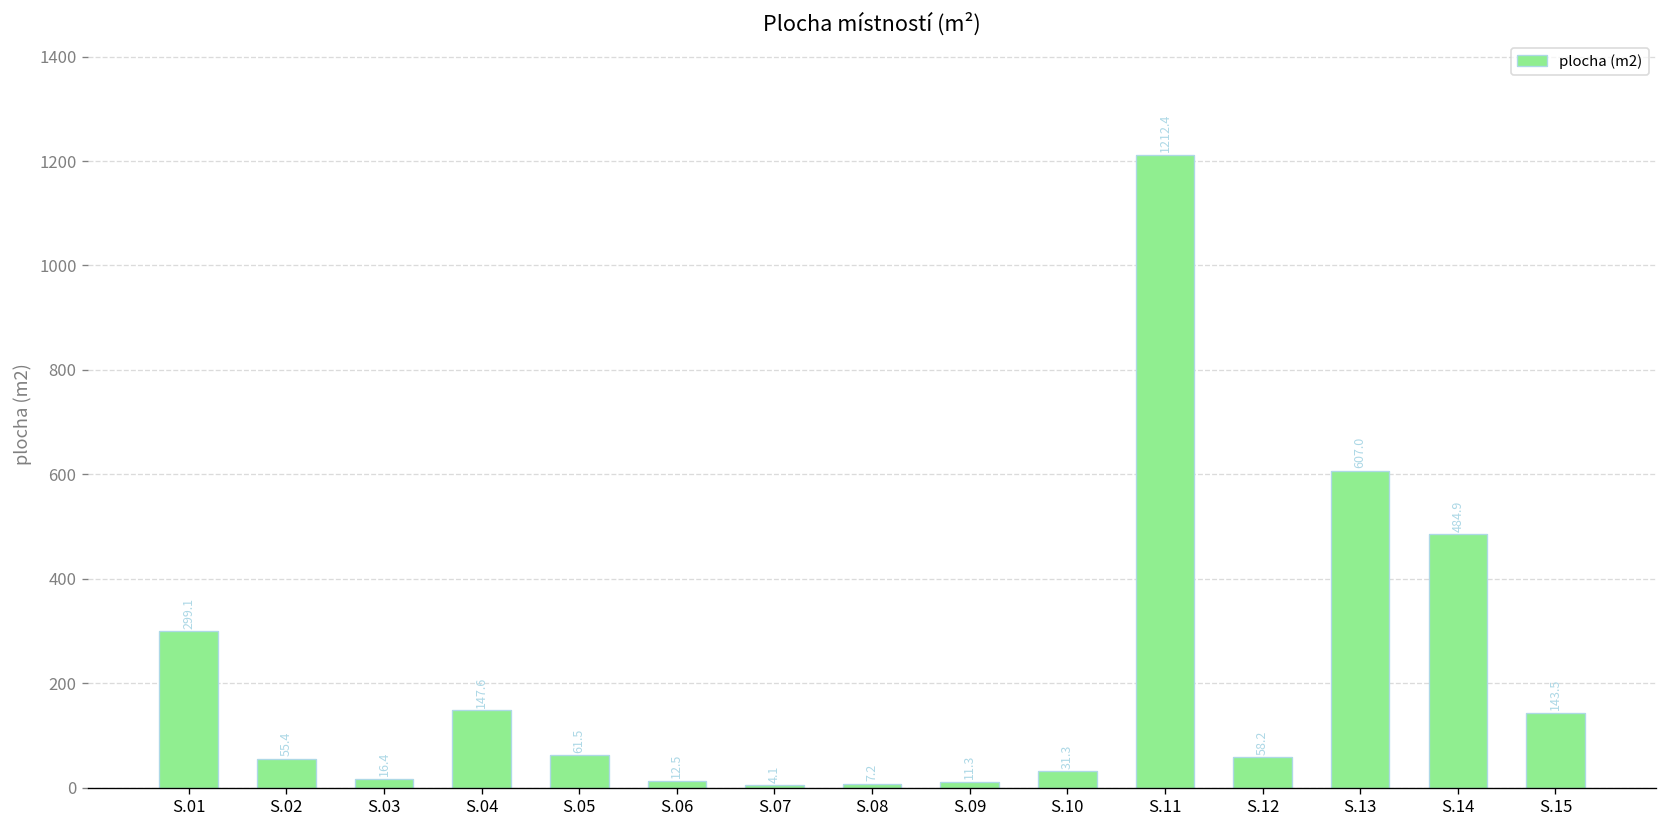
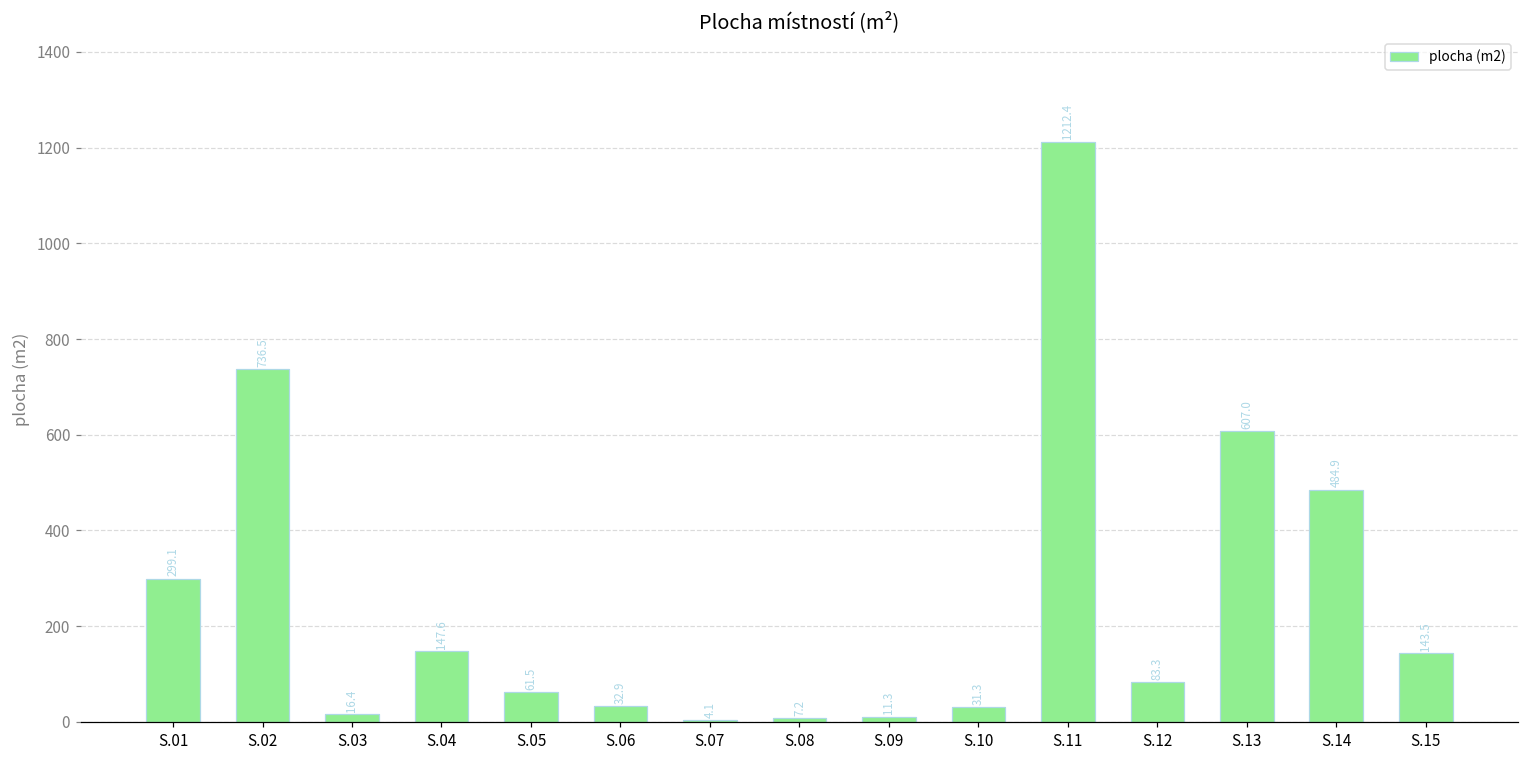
S.02: 55.4 -> 736.5
S.06: 12.5 -> 32.9
S.12: 58.2 -> 83.3
